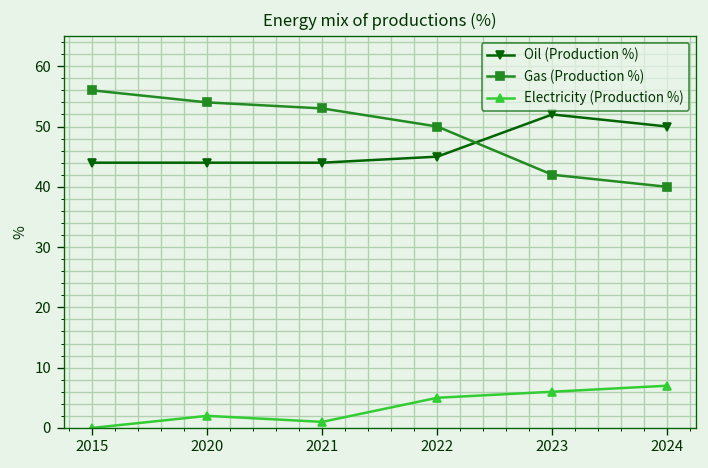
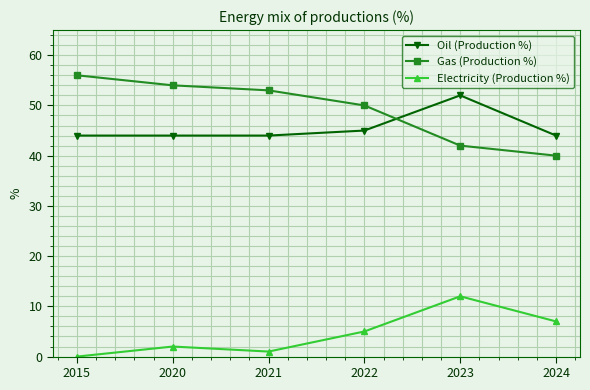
Electricity (Production %), 2023: 6 -> 12
Oil (Production %), 2024: 50 -> 44
